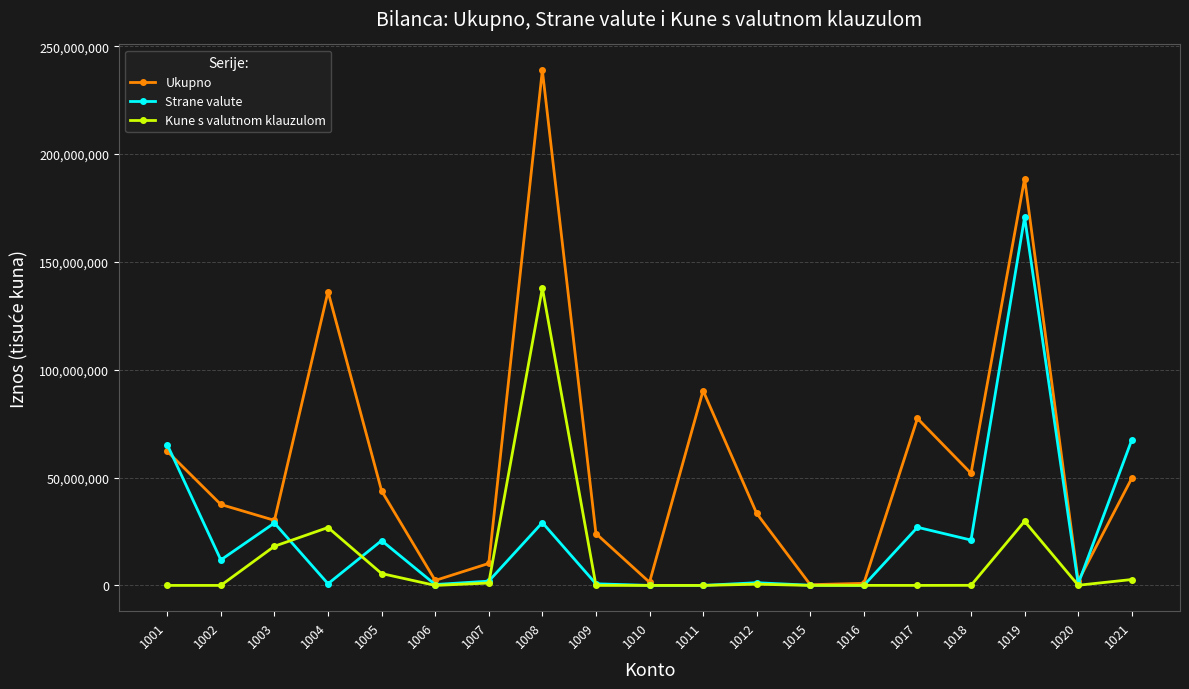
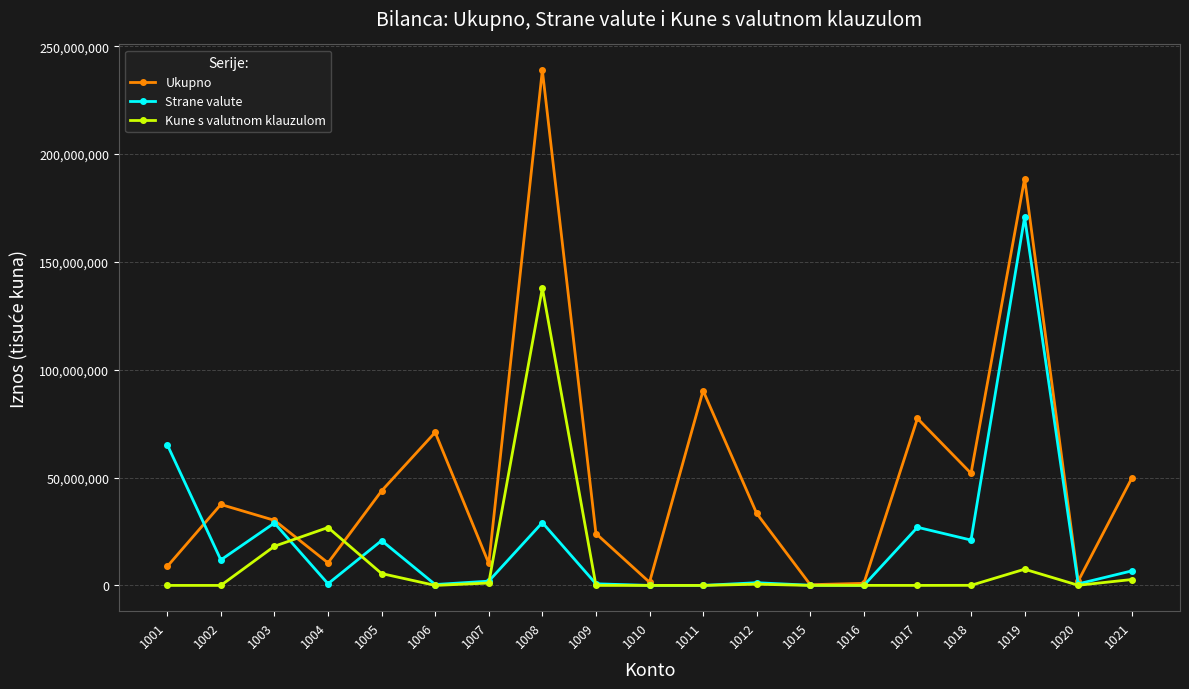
Ukupno, 1001: 62,000,000 -> 9,000,000
Ukupno, 1004: 136,000,000 -> 10,000,000
Ukupno, 1006: 2,000,000 -> 71,000,000
Kune s valutnom klauzulom, 1019: 30,000,000 -> 8,000,000
Strane valute, 1021: 67,000,000 -> 7,000,000
